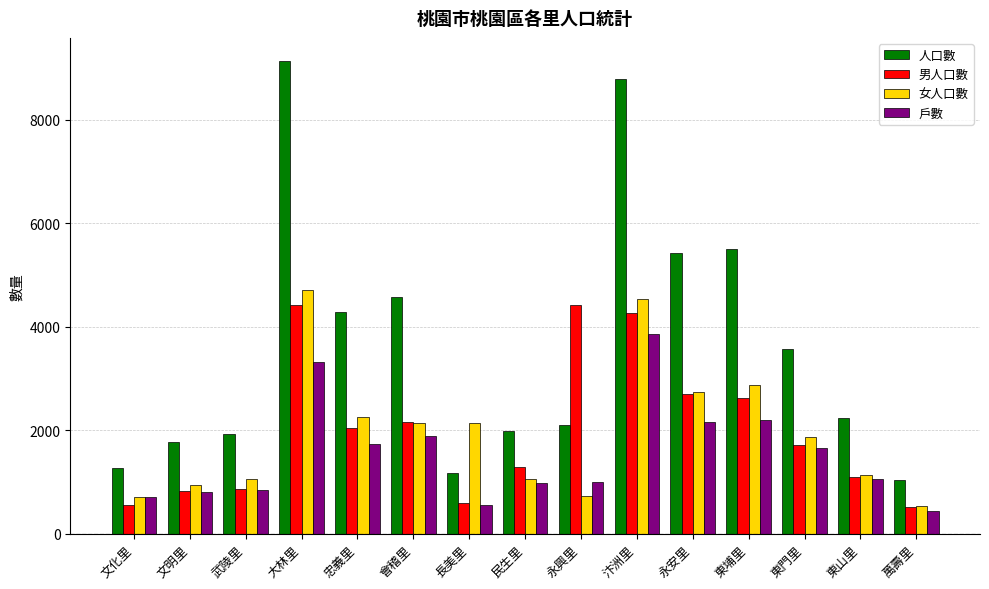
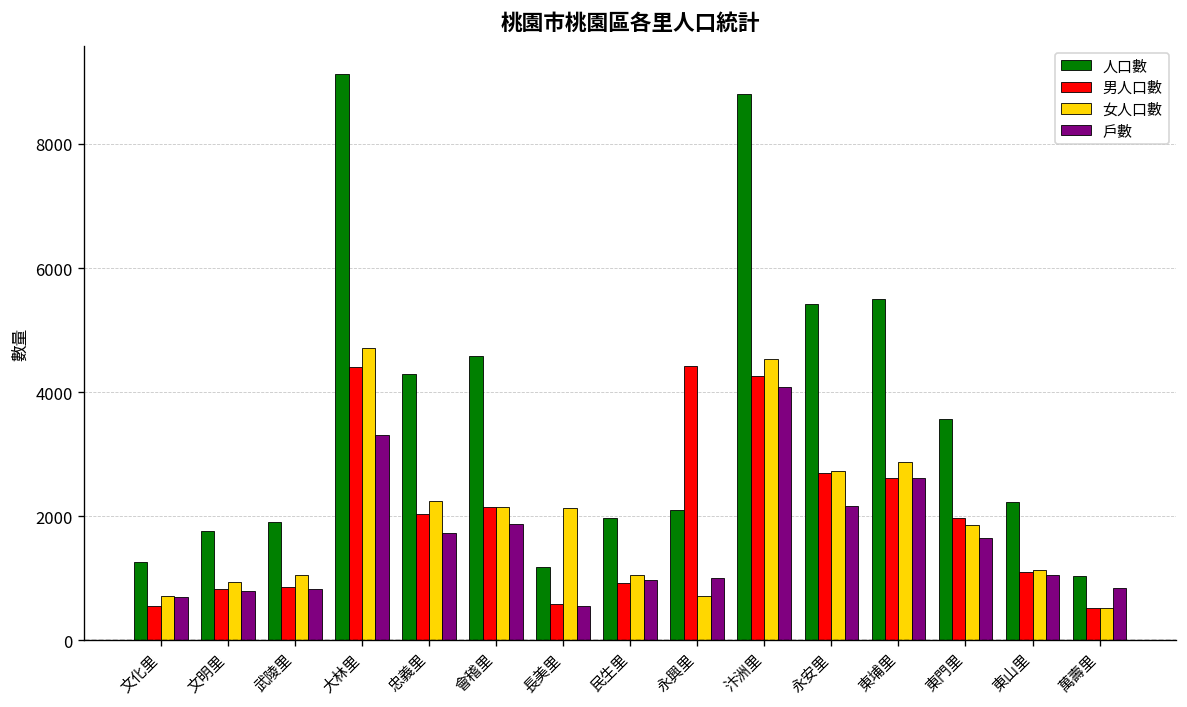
男人口數, 民生里: 1300 -> 900
戶數, 汴洲里: 3900 -> 4100
戶數, 東埔里: 2200 -> 2600
男人口數, 東門里: 1700 -> 2000
戶數, 萬壽里: 400 -> 900
